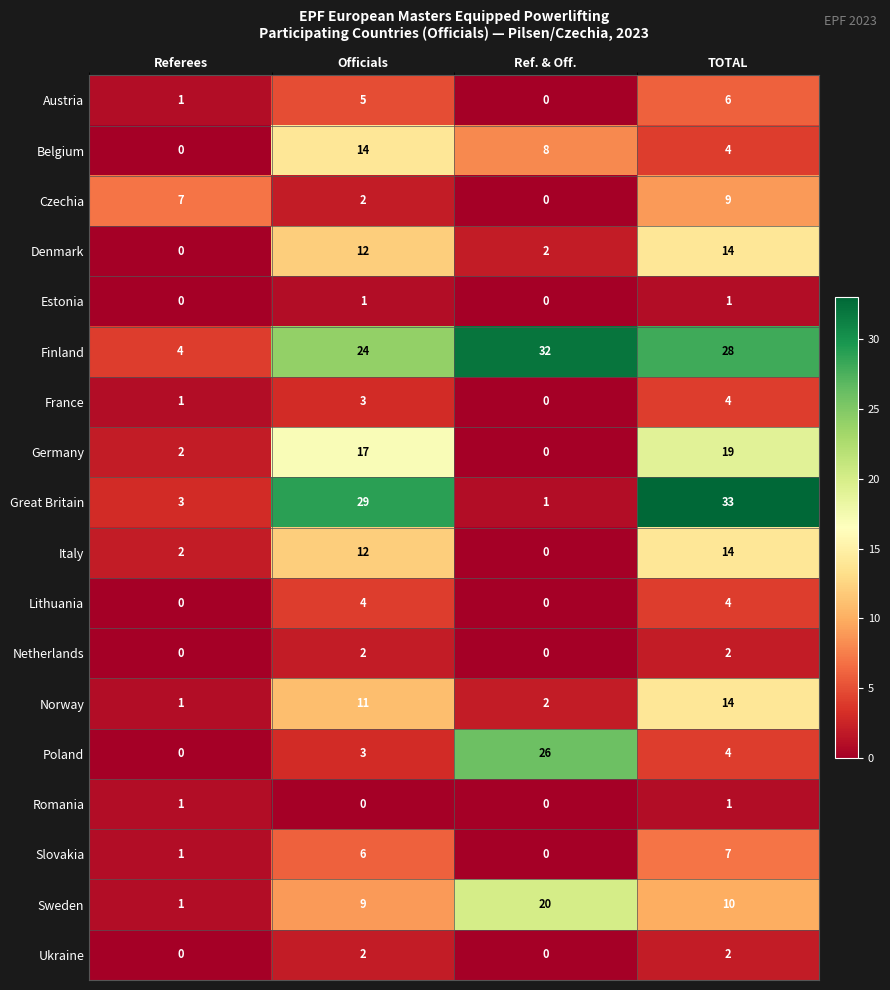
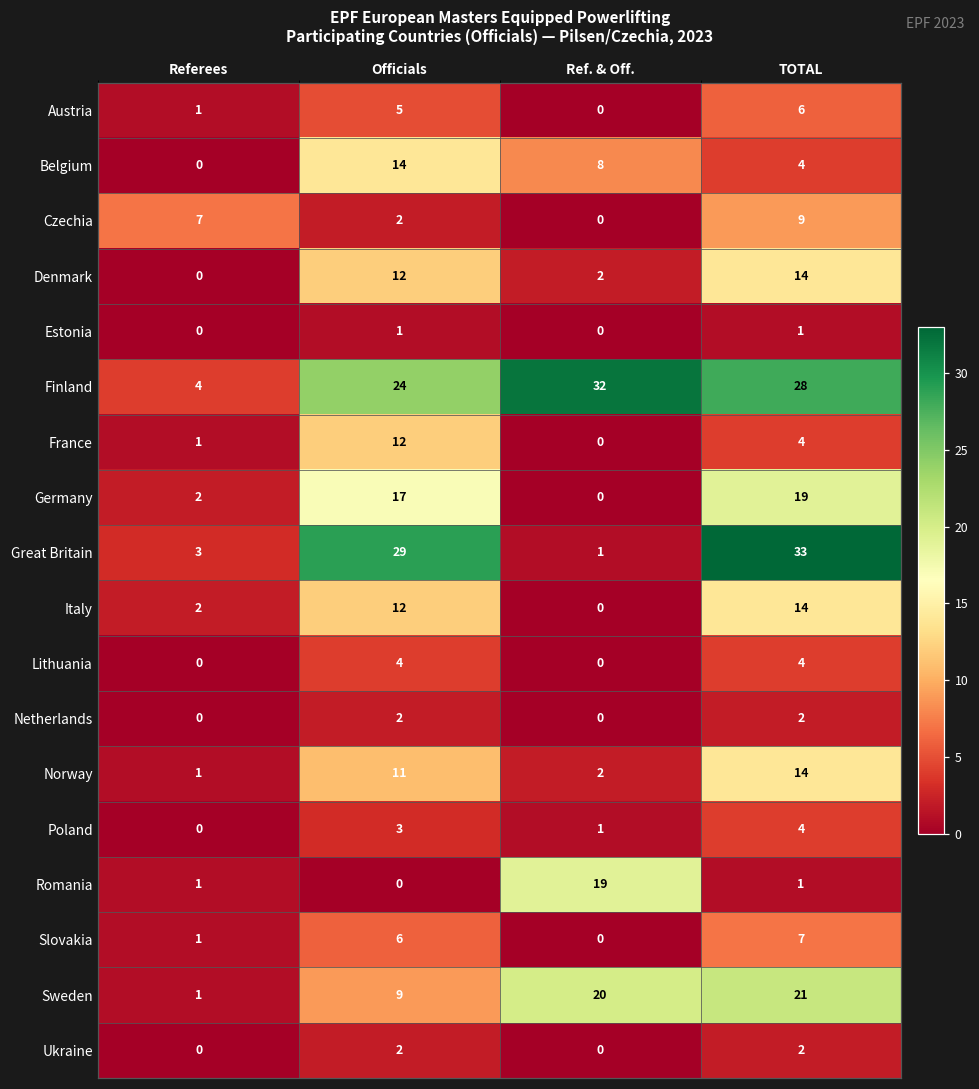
France, Officials: 3 -> 12
Poland, Ref. & Off.: 26 -> 1
Romania, Ref. & Off.: 0 -> 19
Sweden, TOTAL: 10 -> 21
